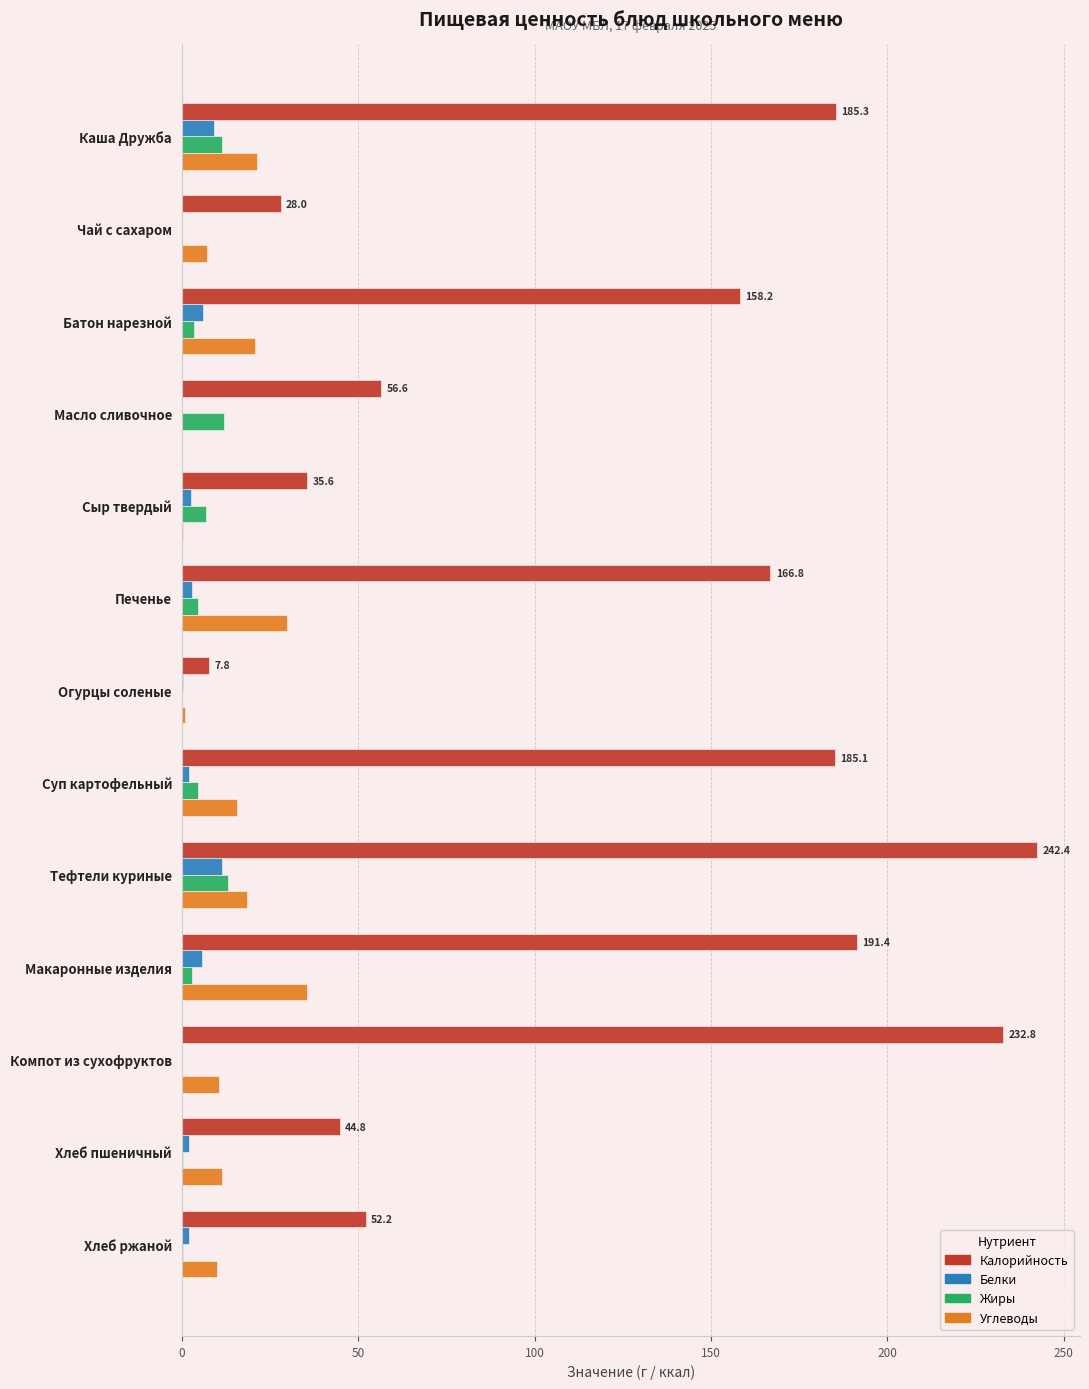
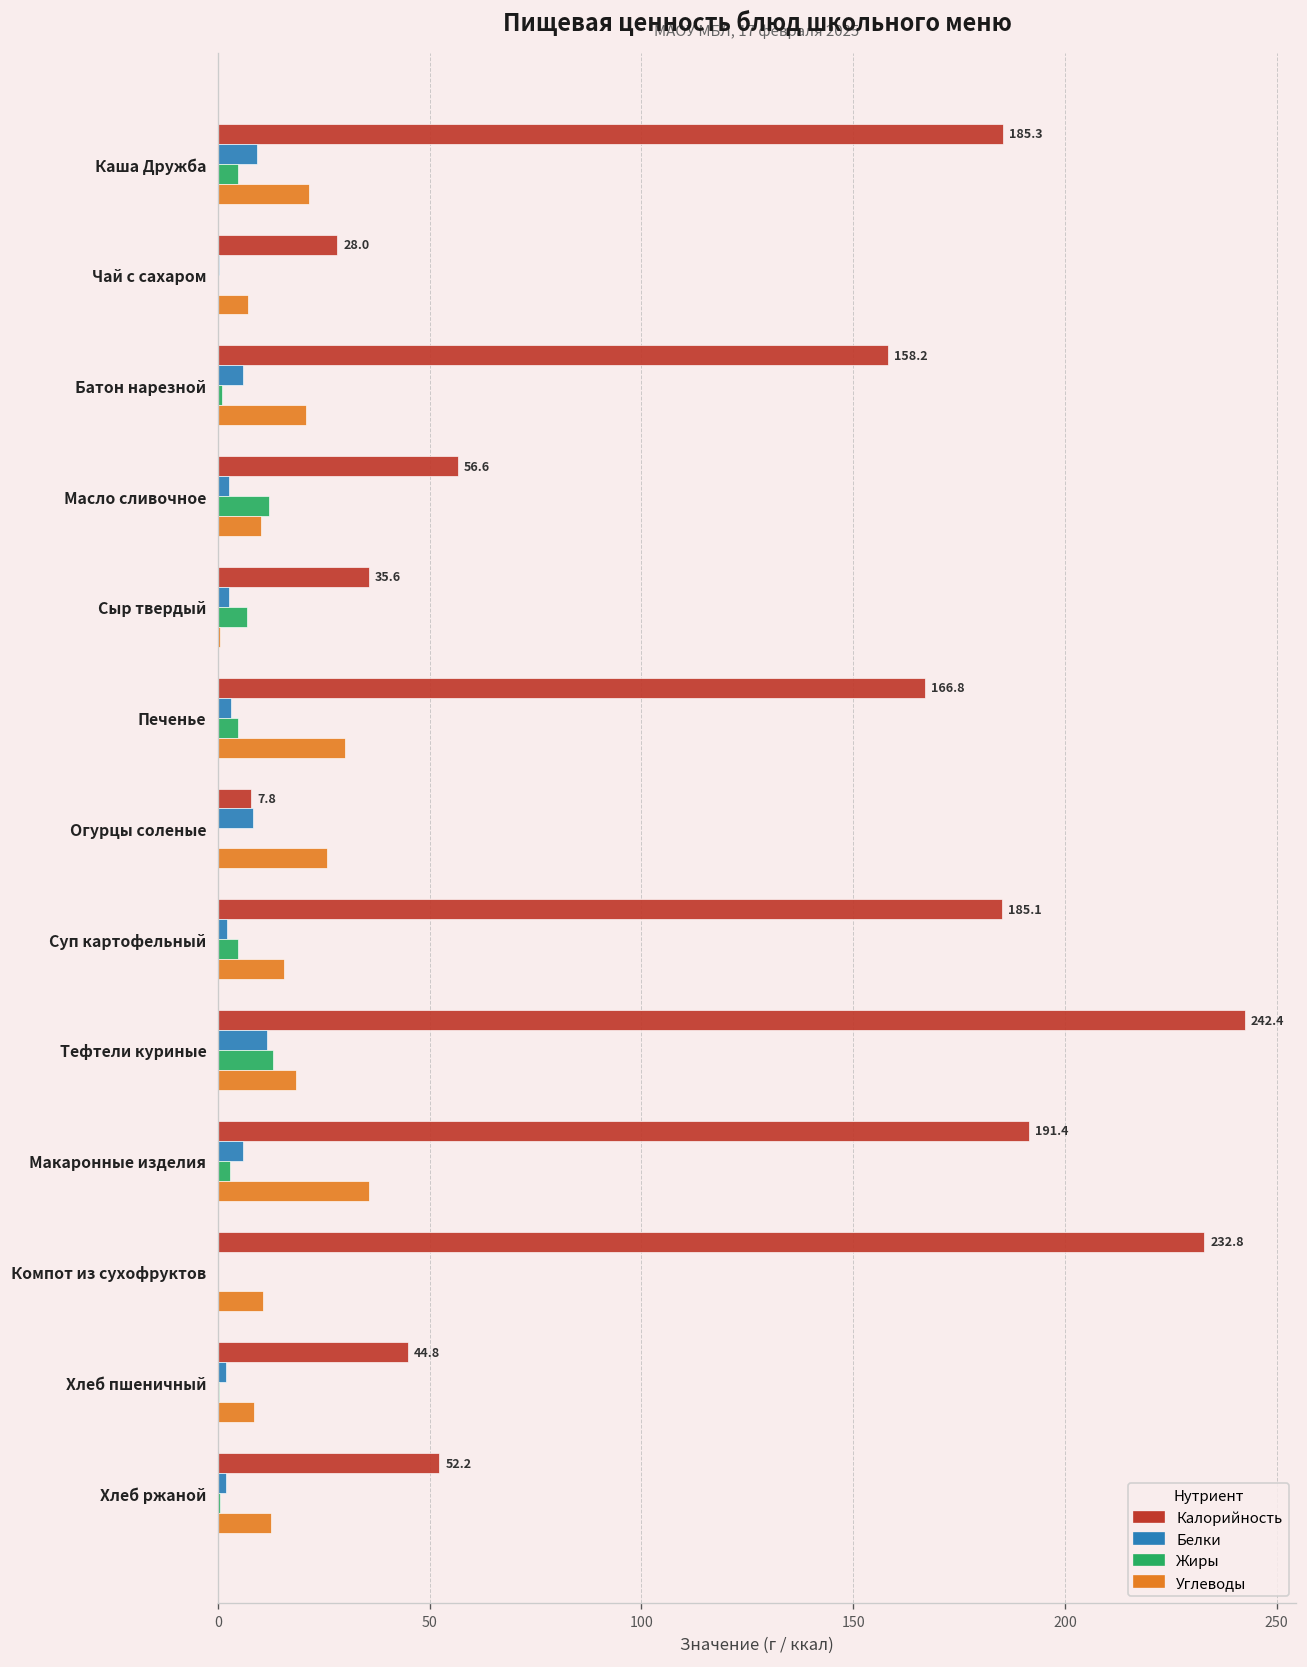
Жиры, Каша Дружба: 11 -> 5
Жиры, Батон нарезной: 4 -> 1
Белки, Масло сливочное: 0 -> 2
Углеводы, Масло сливочное: 0 -> 10
Белки, Огурцы соленые: 0 -> 8
Углеводы, Огурцы соленые: 1 -> 26
Углеводы, Хлеб пшеничный: 11 -> 8
Углеводы, Хлеб ржаной: 10 -> 13
